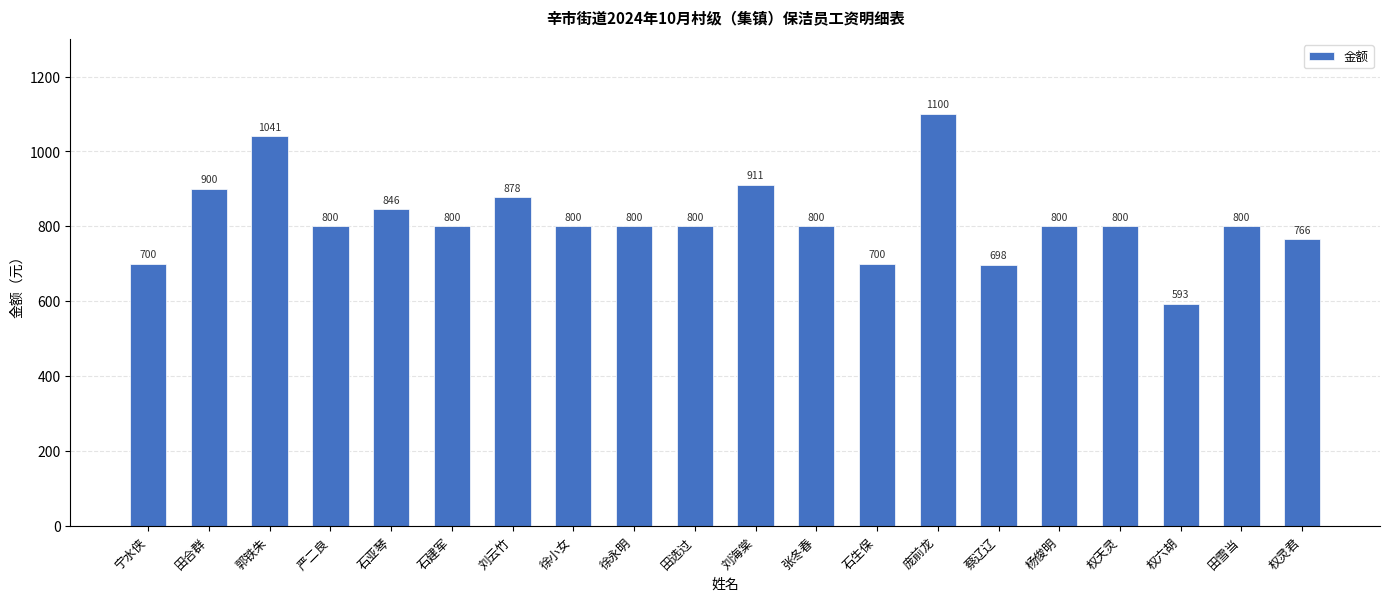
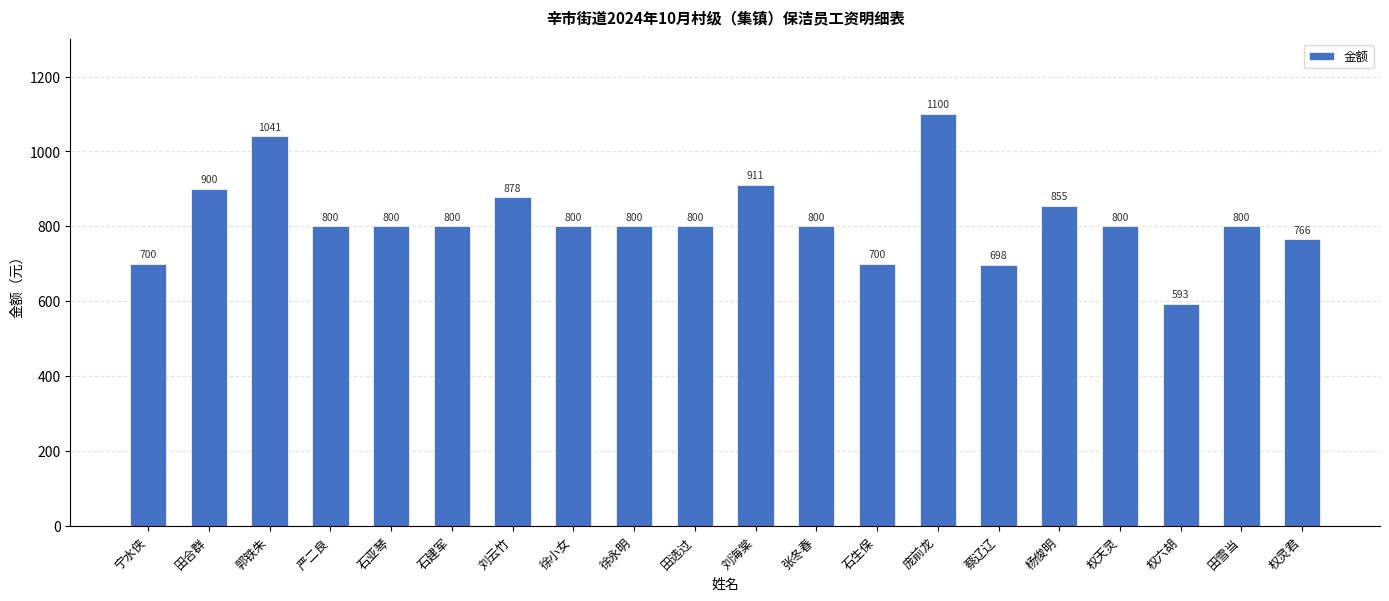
石亚琴: 846 -> 800
杨俊明: 800 -> 855
